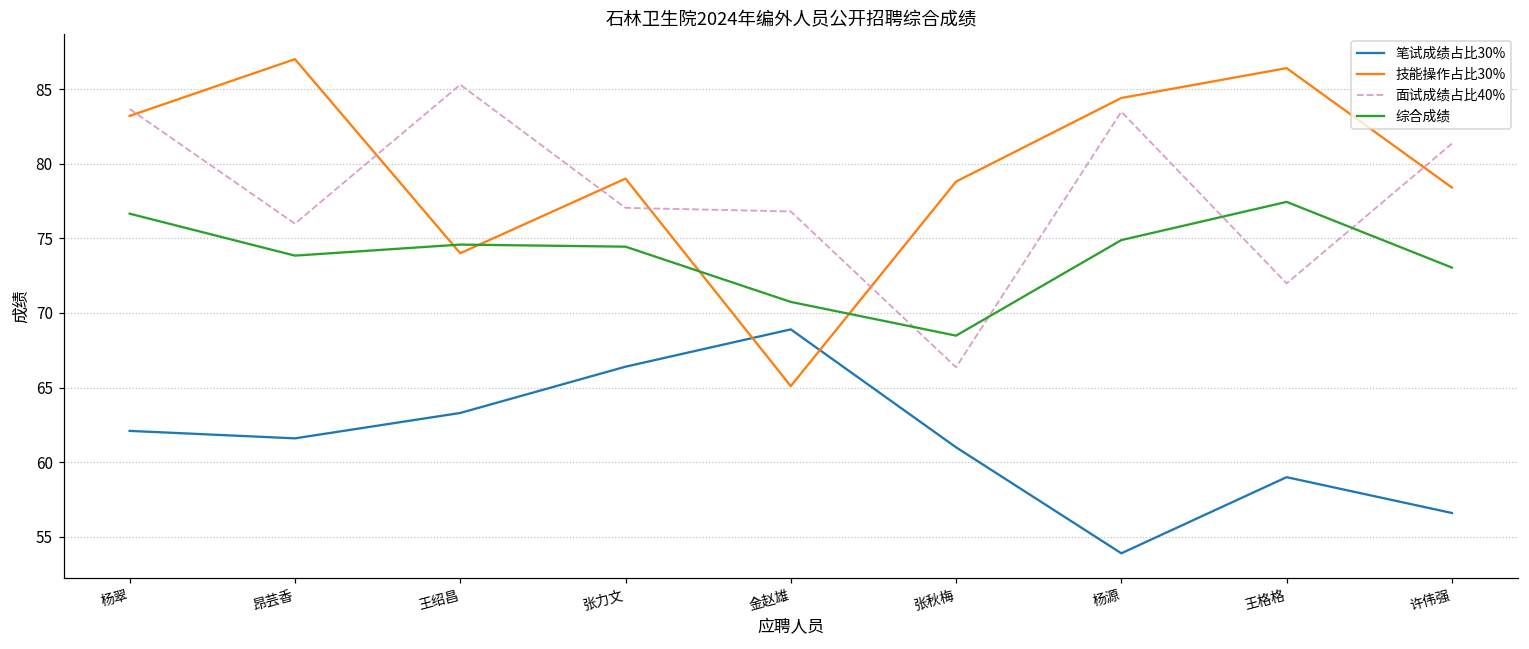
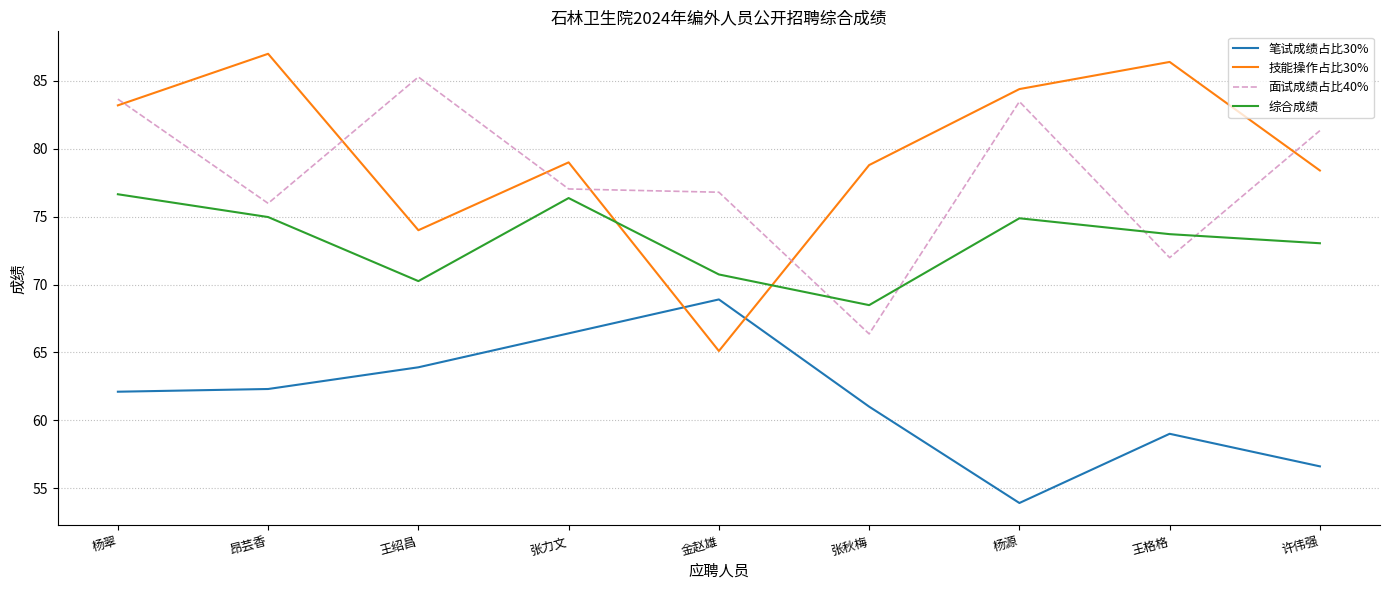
笔试成绩占比30%, 昂芸香: 61.6 -> 62.3
综合成绩, 昂芸香: 73.8 -> 75.0
笔试成绩占比30%, 王绍昌: 63.3 -> 63.9
综合成绩, 王绍昌: 74.6 -> 70.3
综合成绩, 张力文: 74.4 -> 76.4
综合成绩, 王格格: 77.4 -> 73.7
